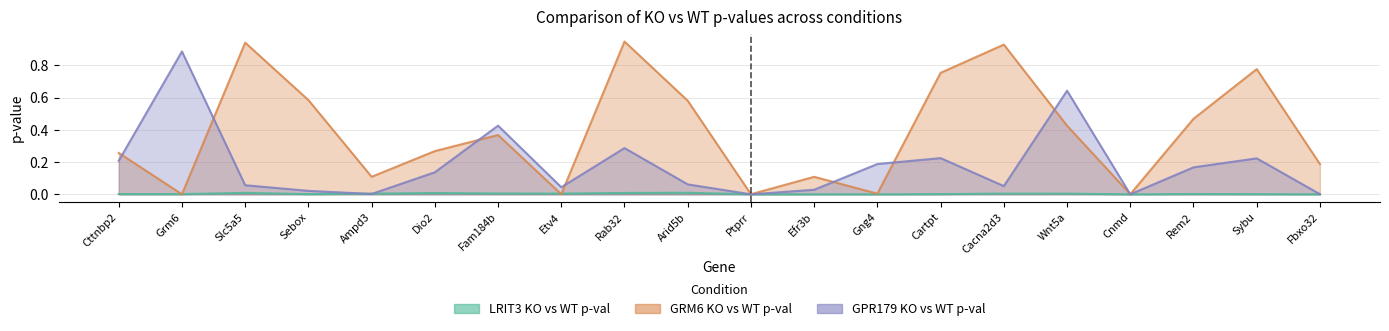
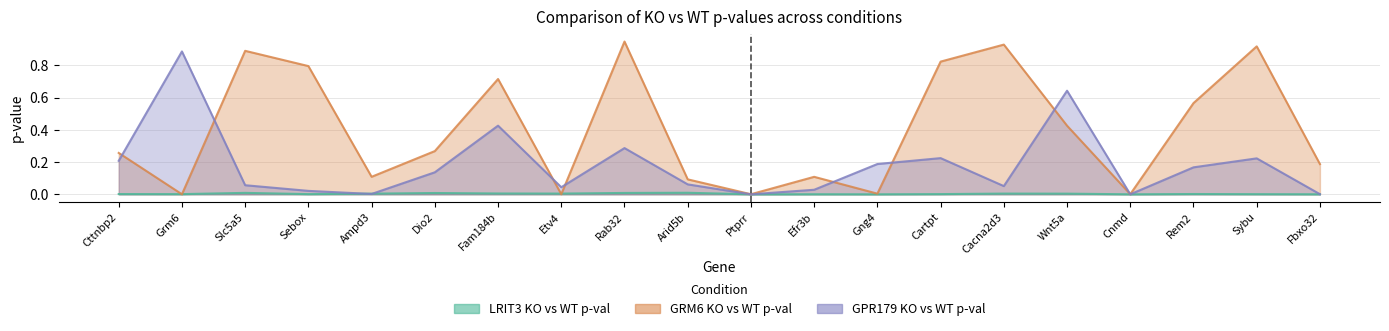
GRM6 KO vs WT p-val, Slc5a5: 0.94 -> 0.89
GRM6 KO vs WT p-val, Sebox: 0.58 -> 0.80
GRM6 KO vs WT p-val, Fam184b: 0.37 -> 0.72
GRM6 KO vs WT p-val, Arid5b: 0.58 -> 0.09
GRM6 KO vs WT p-val, Cartpt: 0.75 -> 0.82
GRM6 KO vs WT p-val, Rem2: 0.47 -> 0.57
GRM6 KO vs WT p-val, Sybu: 0.78 -> 0.92
